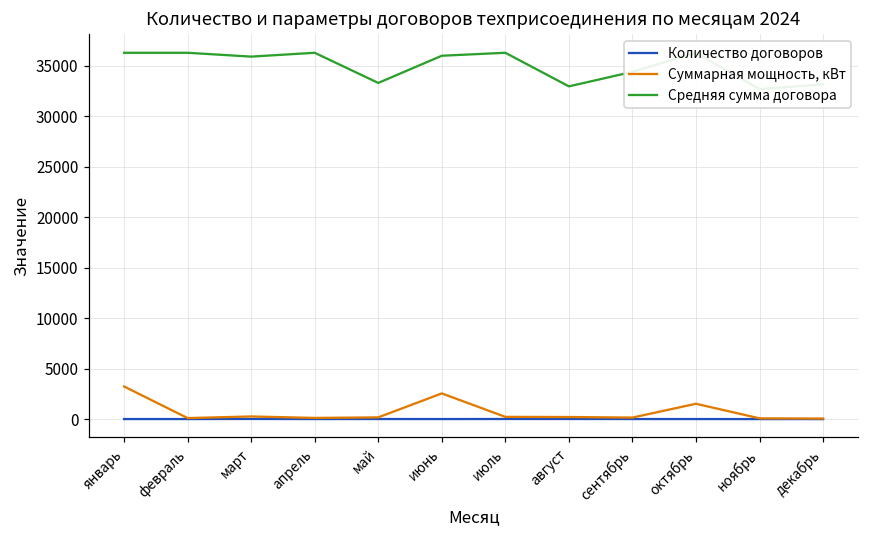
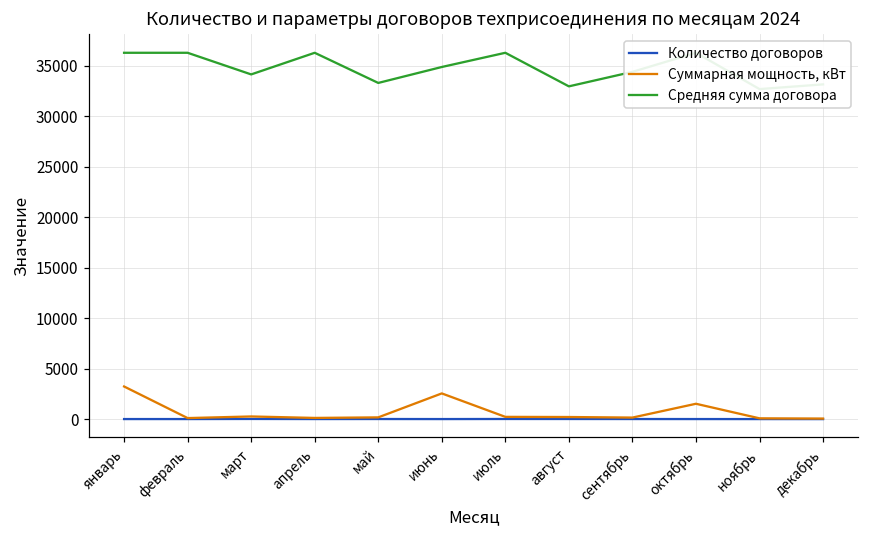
Средняя сумма договора, март: 36000 -> 34000
Средняя сумма договора, июнь: 36000 -> 35000
